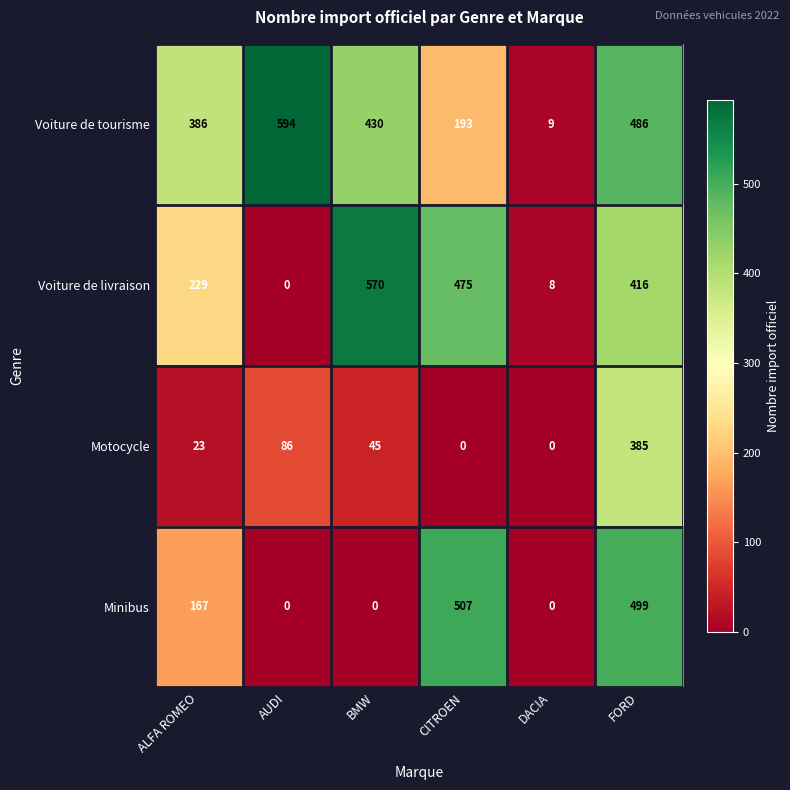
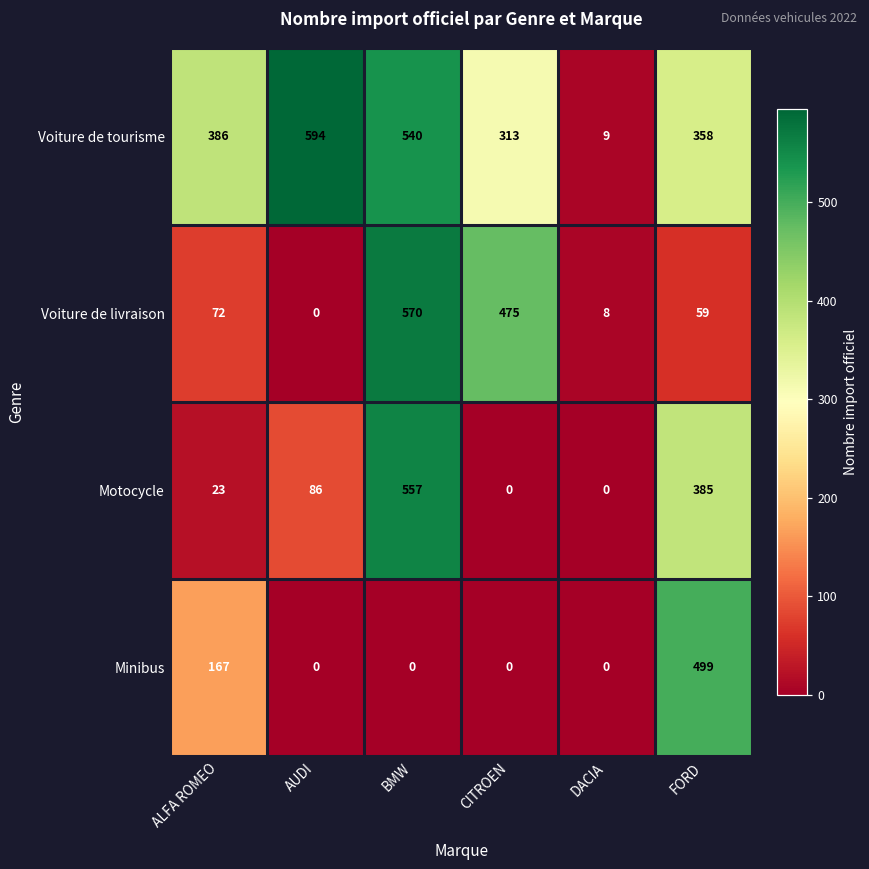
Voiture de tourisme, BMW: 430 -> 540
Voiture de tourisme, CITROEN: 193 -> 313
Voiture de tourisme, FORD: 486 -> 358
Voiture de livraison, ALFA ROMEO: 229 -> 72
Voiture de livraison, FORD: 416 -> 59
Motocycle, BMW: 45 -> 557
Minibus, CITROEN: 507 -> 0
